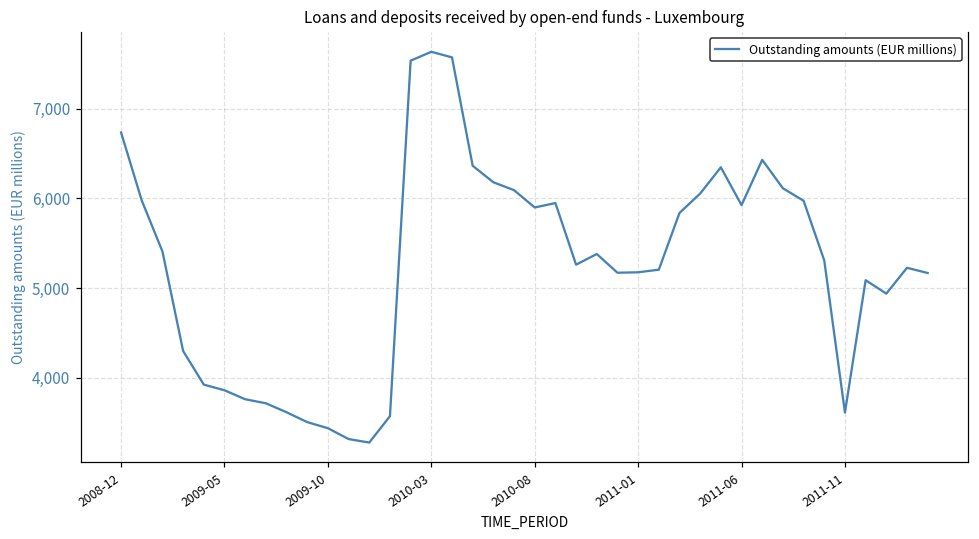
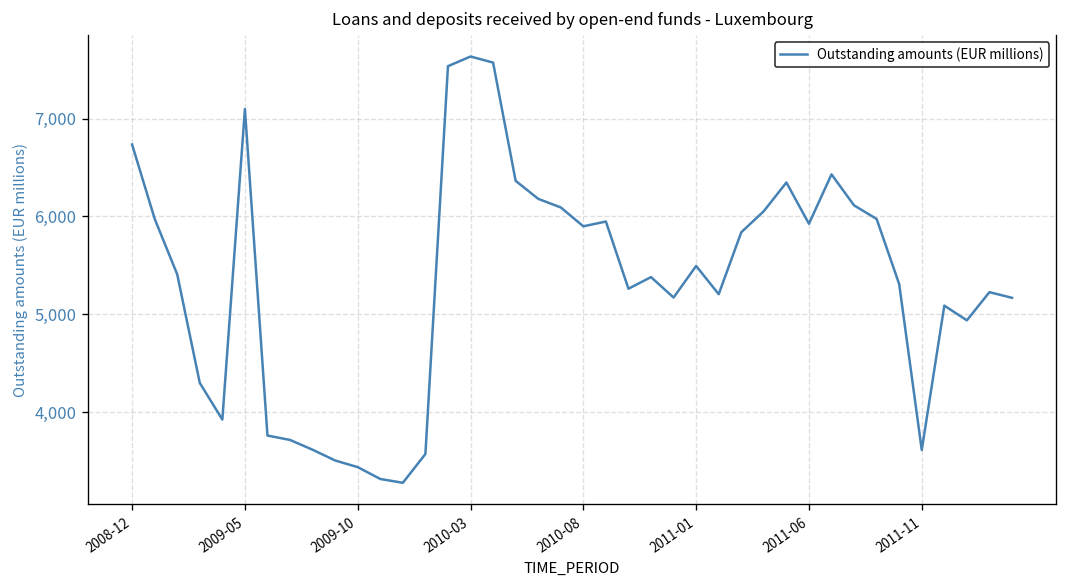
2009-05: 3,900 -> 7,100
2011-01: 5,200 -> 5,500
